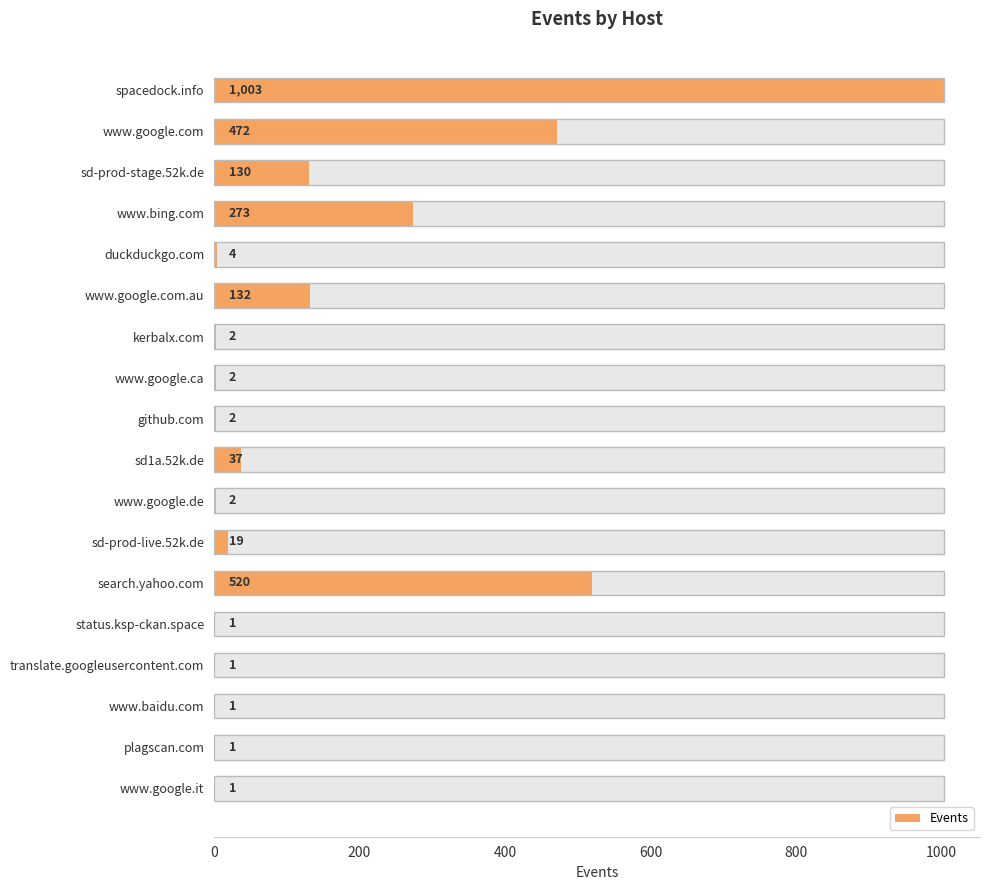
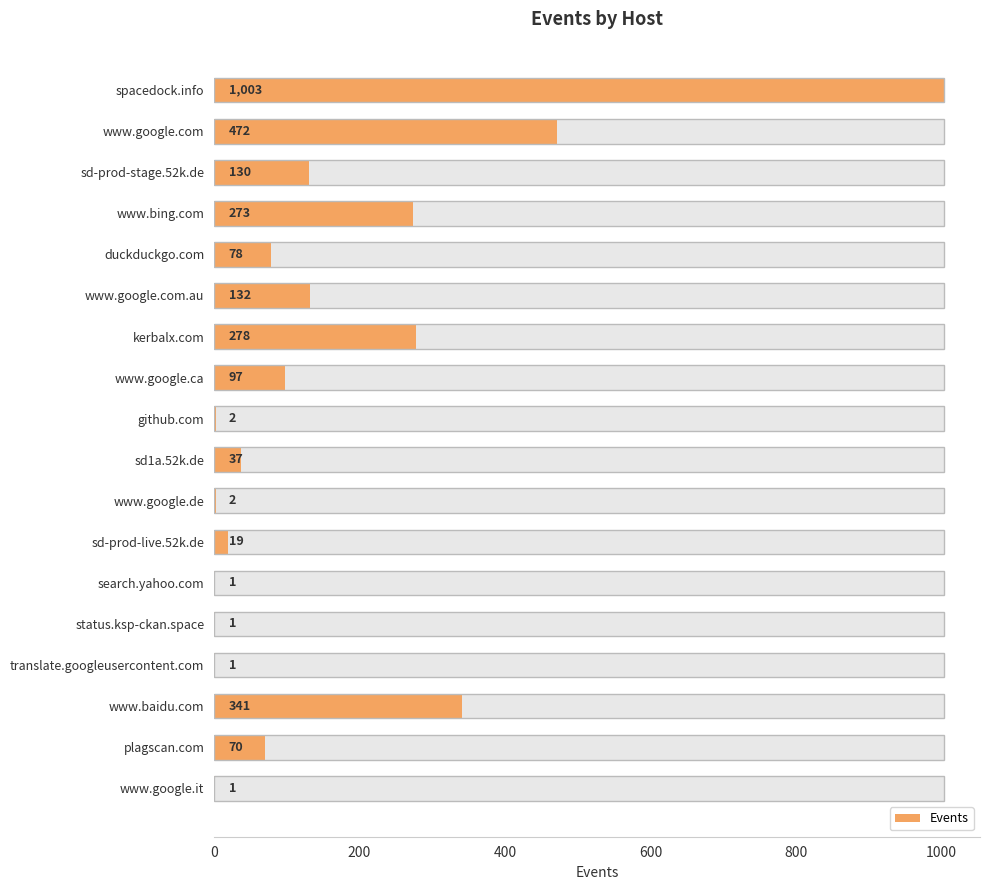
Events, duckduckgo.com: 4 -> 78
Events, kerbalx.com: 2 -> 278
Events, www.google.ca: 2 -> 97
Events, search.yahoo.com: 520 -> 1
Events, www.baidu.com: 1 -> 341
Events, plagscan.com: 1 -> 70
